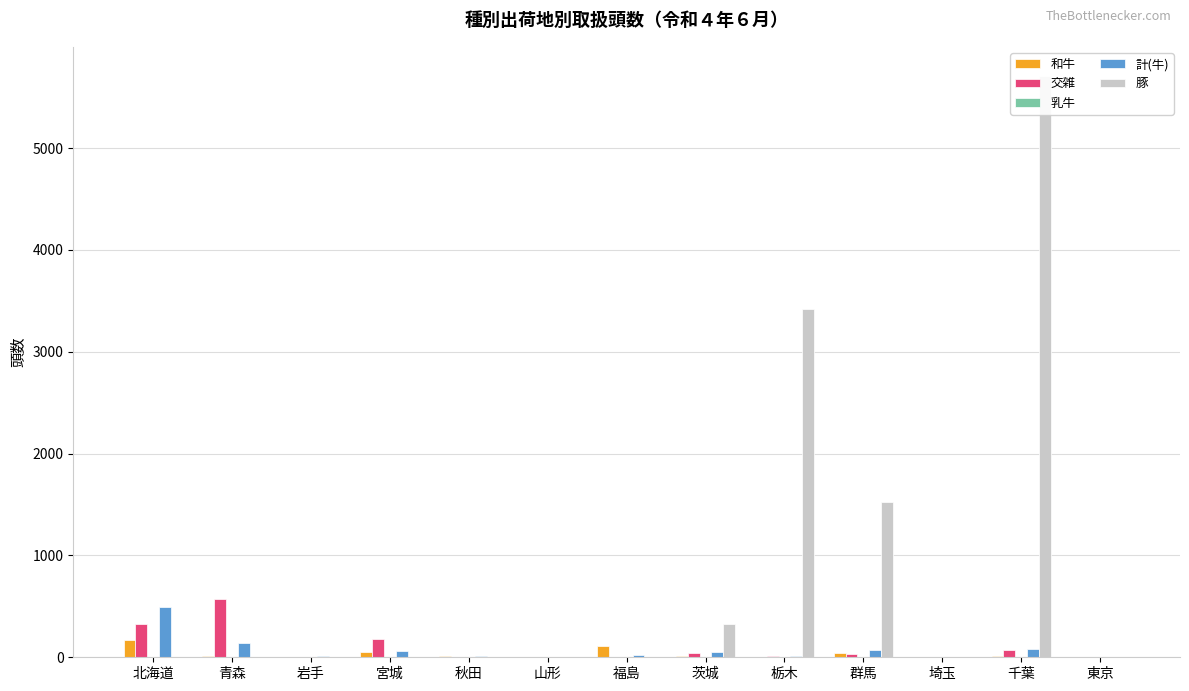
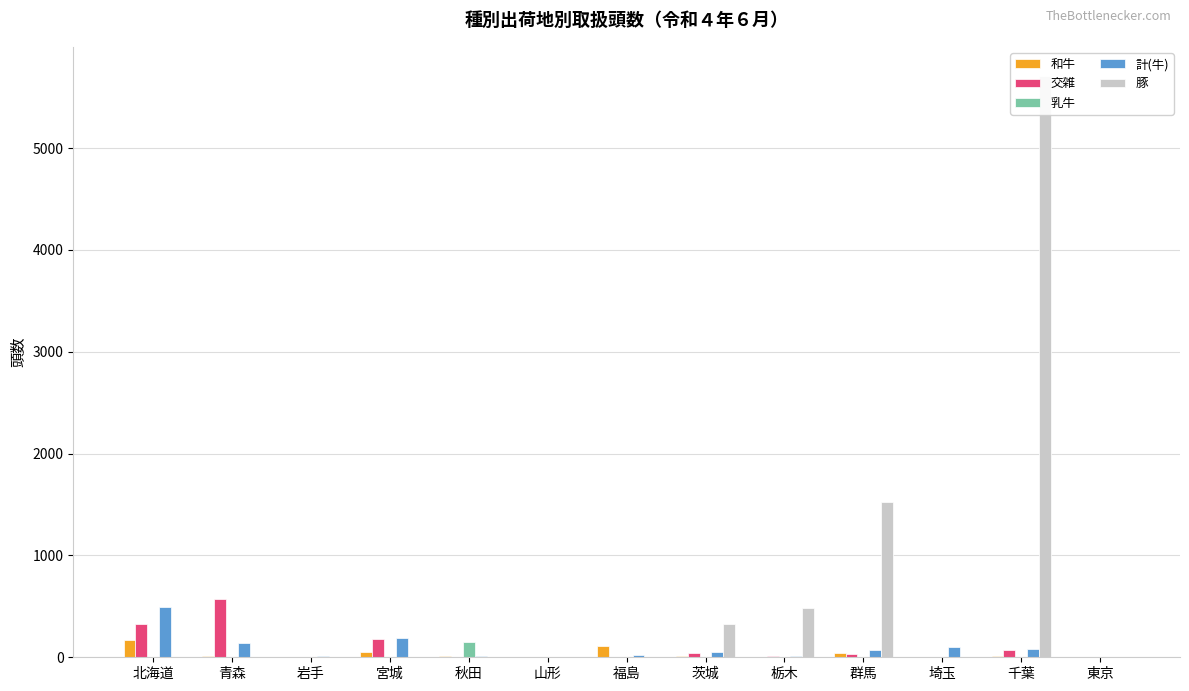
計(牛), 宮城: 60 -> 190
乳牛, 秋田: 0 -> 150
豚, 栃木: 3420 -> 480
計(牛), 埼玉: 0 -> 100
